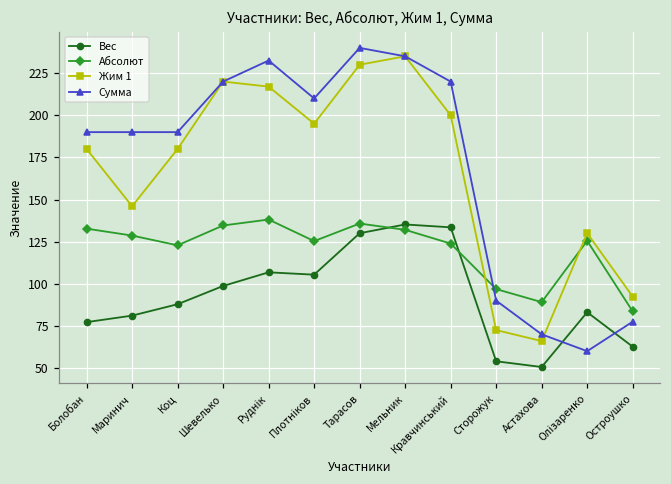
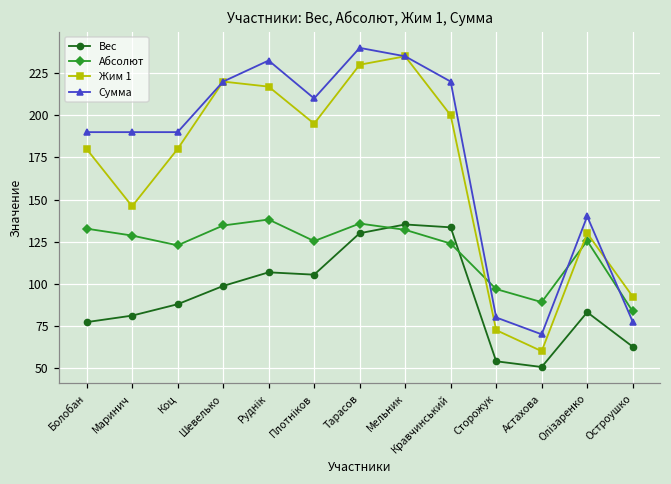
Сумма, Сторожук: 90 -> 80
Жим 1, Астахова: 66 -> 60
Сумма, Олізаренко: 60 -> 140
